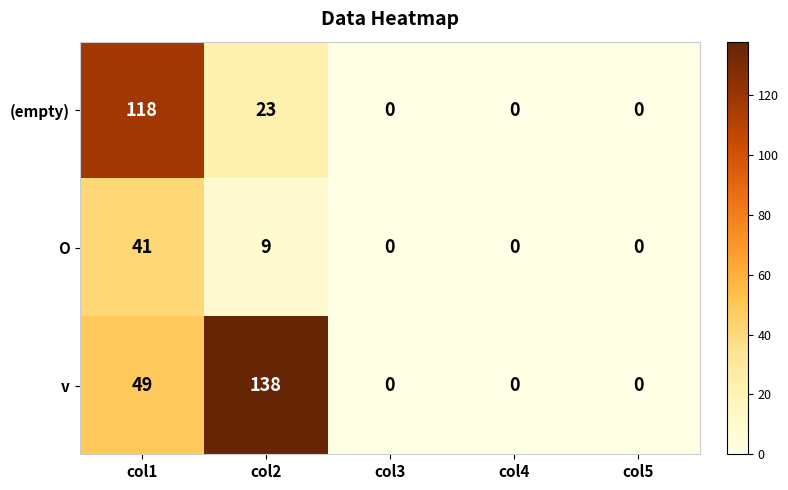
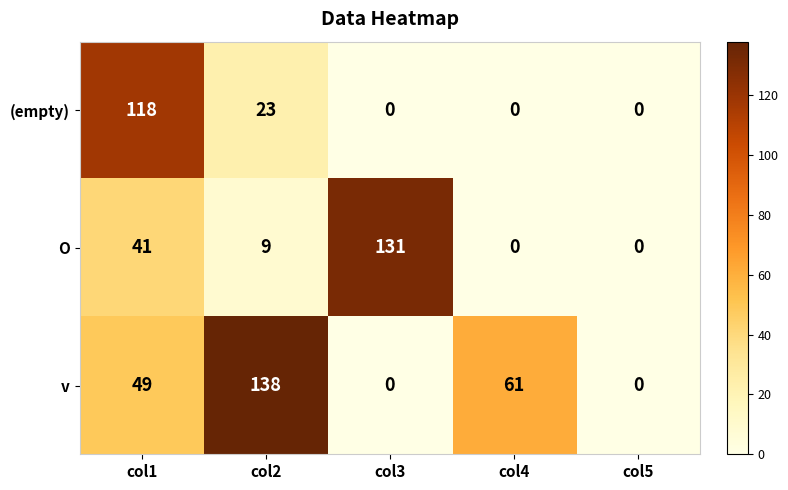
O, col3: 0 -> 131
v, col4: 0 -> 61
